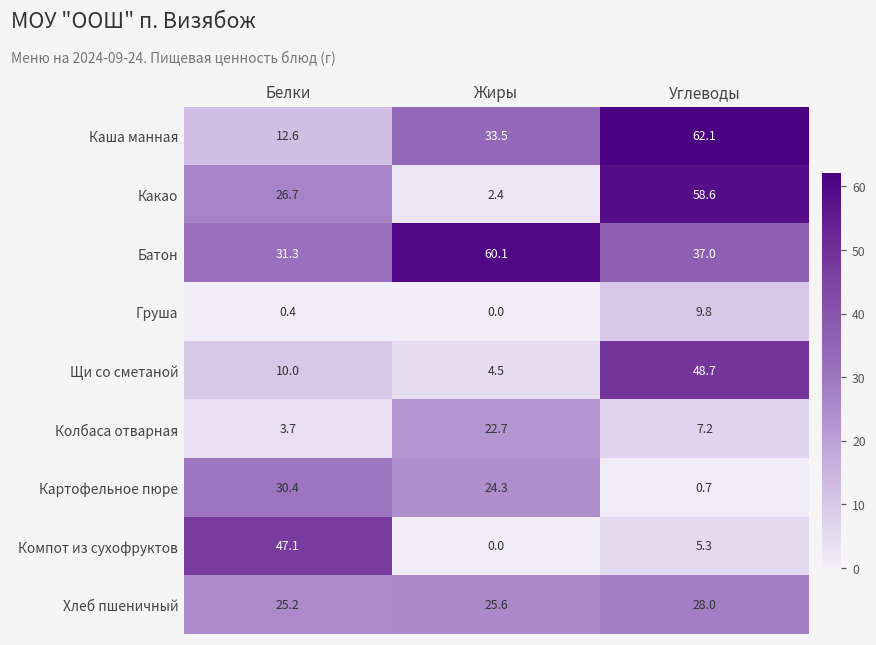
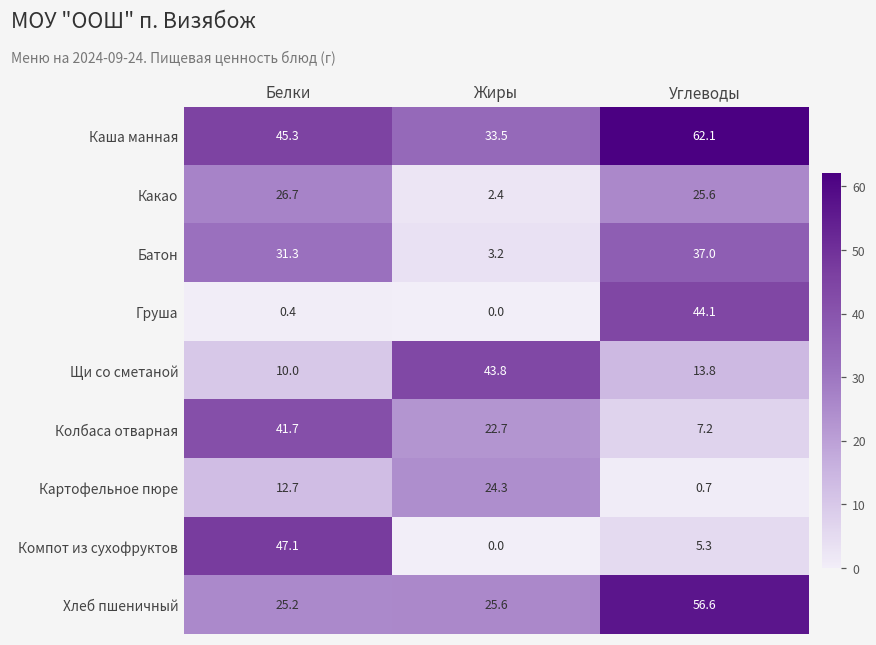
Каша манная, Белки: 12.6 -> 45.3
Какао, Углеводы: 58.6 -> 25.6
Батон, Жиры: 60.1 -> 3.2
Груша, Углеводы: 9.8 -> 44.1
Щи со сметаной, Жиры: 4.5 -> 43.8
Щи со сметаной, Углеводы: 48.7 -> 13.8
Колбаса отварная, Белки: 3.7 -> 41.7
Картофельное пюре, Белки: 30.4 -> 12.7
Хлеб пшеничный, Углеводы: 28.0 -> 56.6
